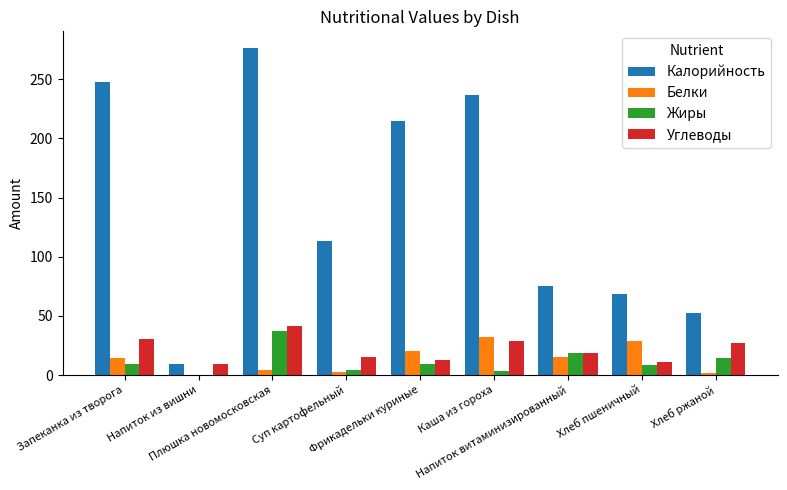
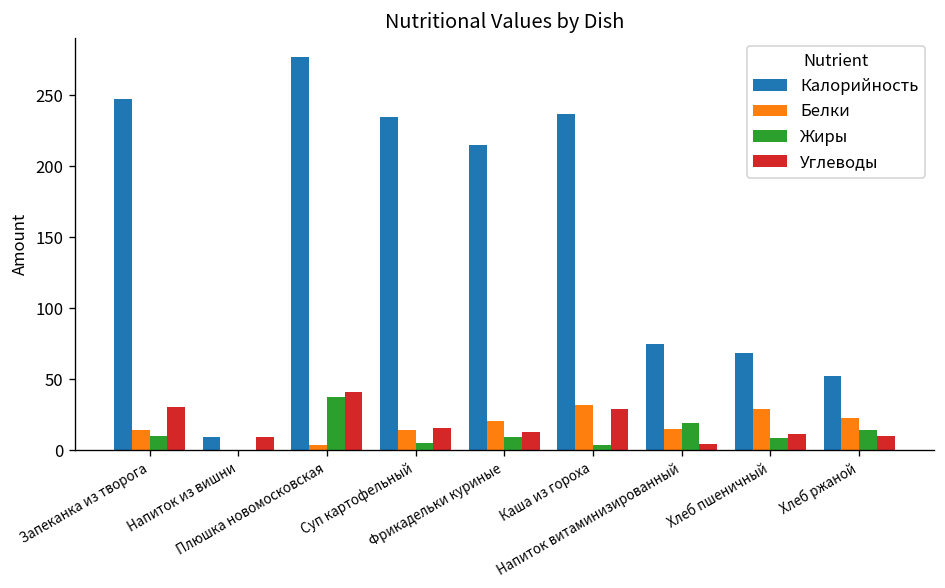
Калорийность, Суп картофельный: 113 -> 234
Белки, Суп картофельный: 3 -> 14
Углеводы, Напиток витаминизированный: 19 -> 4
Белки, Хлеб ржаной: 2 -> 23
Углеводы, Хлеб ржаной: 27 -> 10
